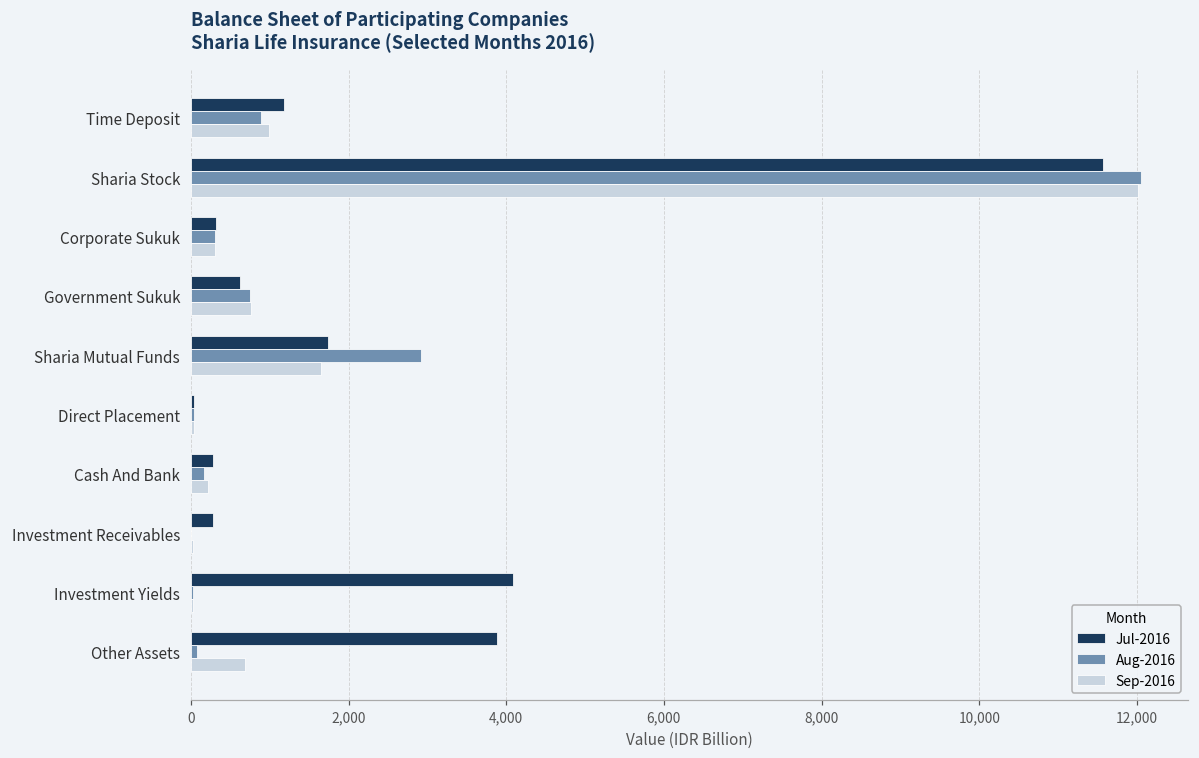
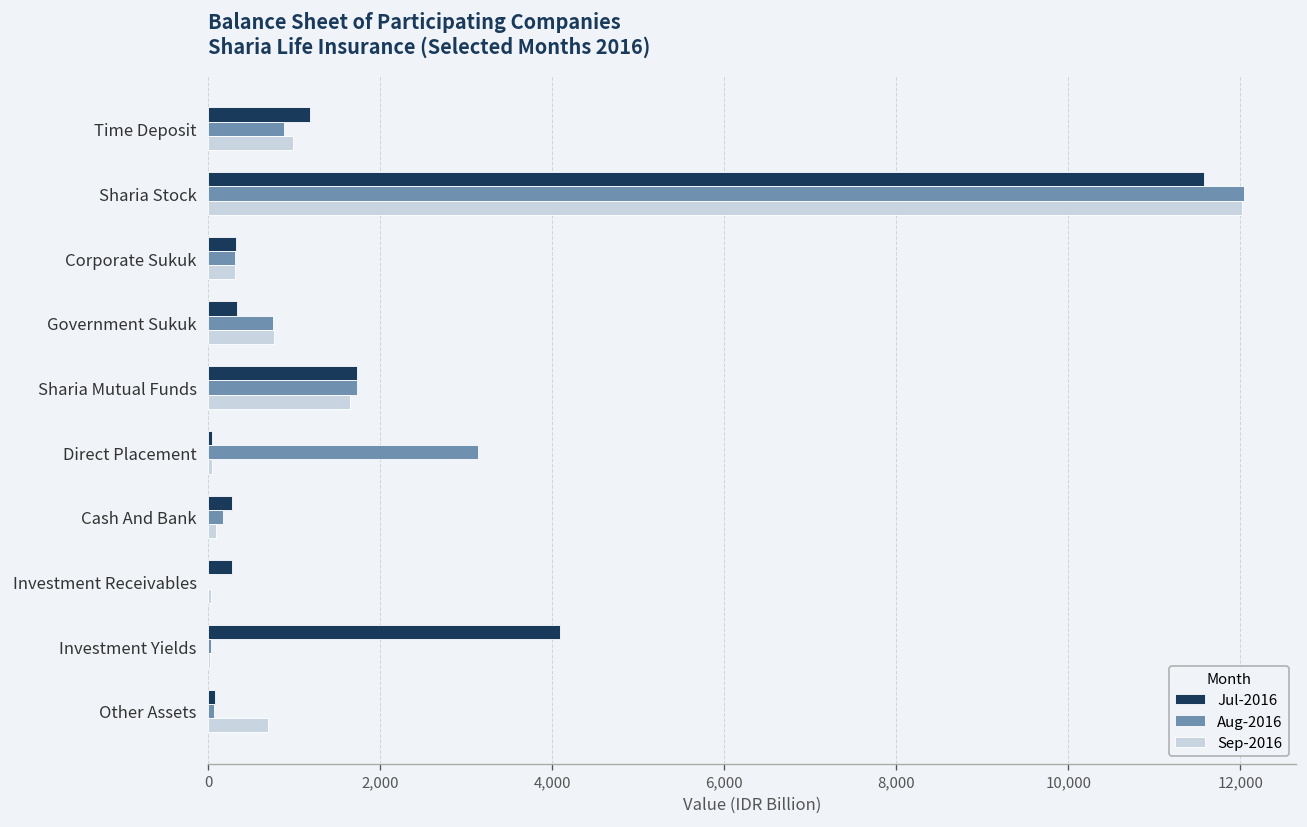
Jul-2016, Government Sukuk: 600 -> 300
Aug-2016, Sharia Mutual Funds: 2,900 -> 1,700
Aug-2016, Direct Placement: 0 -> 3,100
Sep-2016, Cash And Bank: 200 -> 100
Jul-2016, Other Assets: 3,900 -> 100
